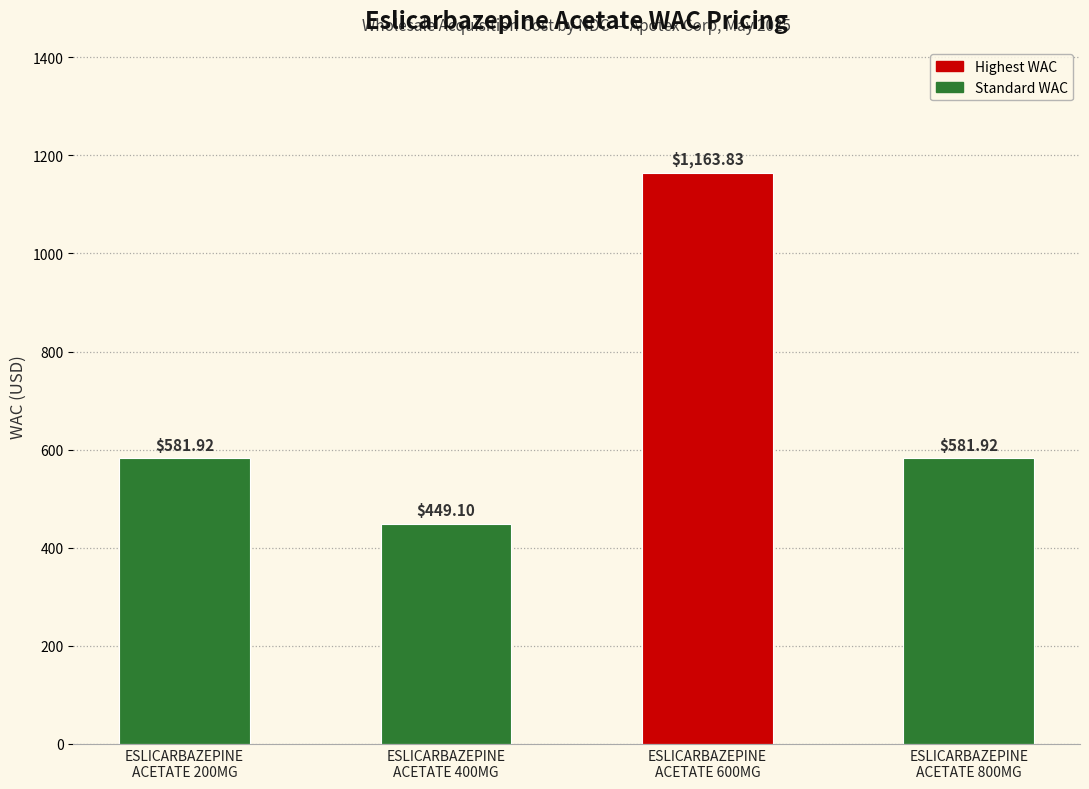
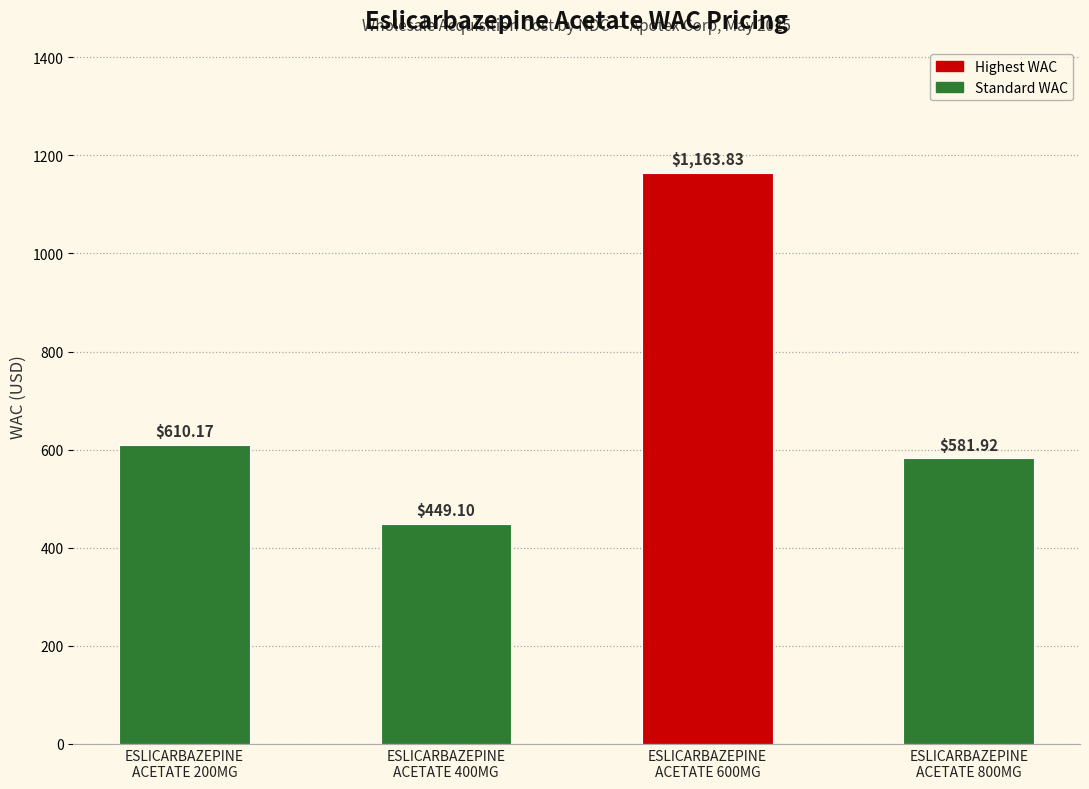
ESLICARBAZEPINE ACETATE 200MG: $581.92 -> $610.17
